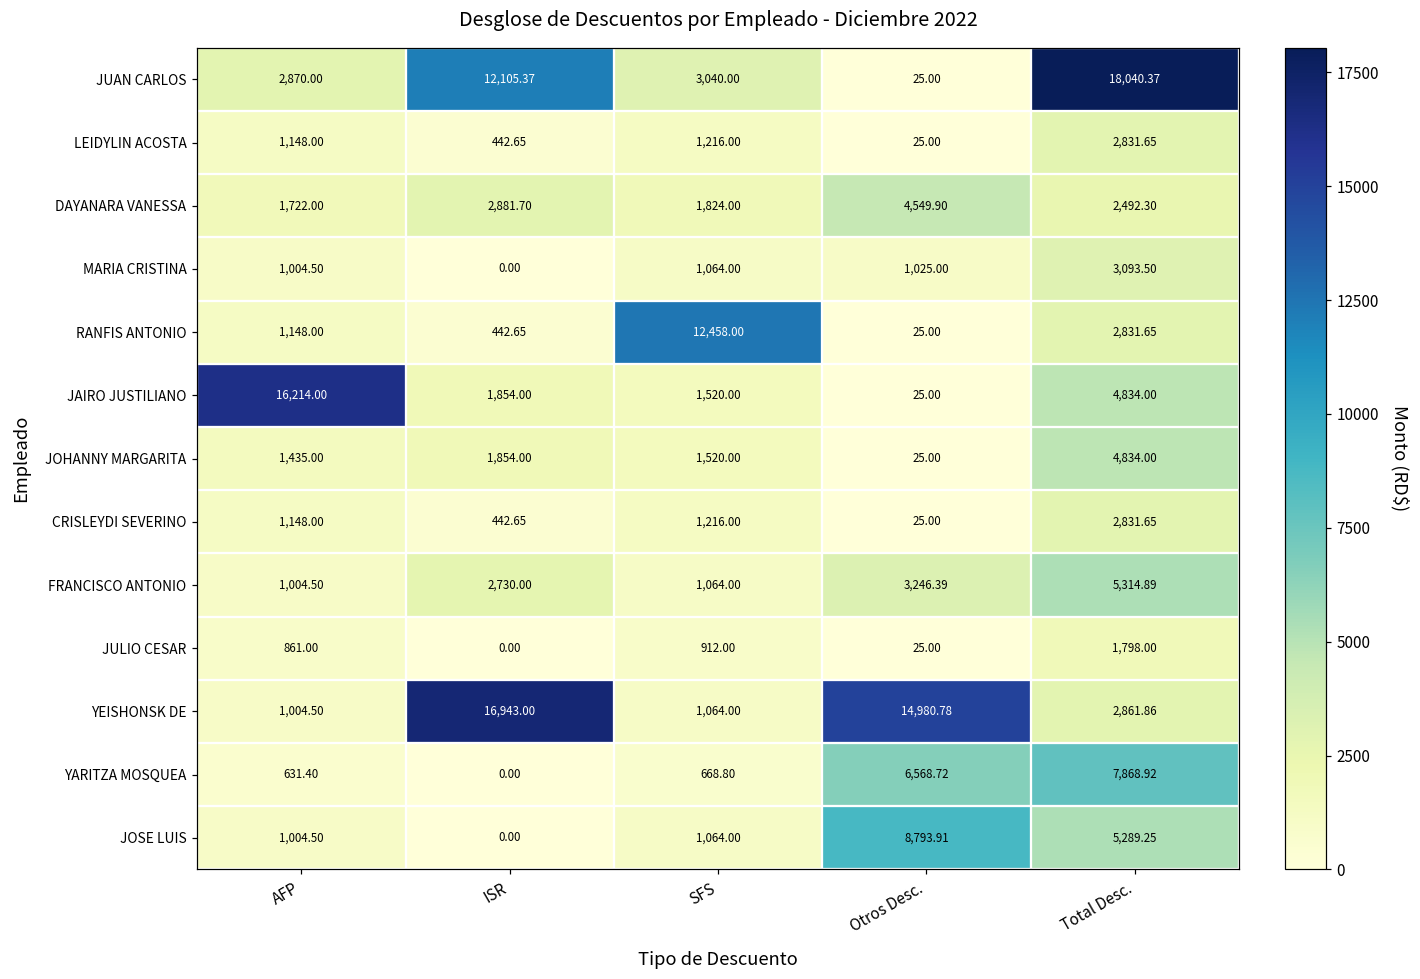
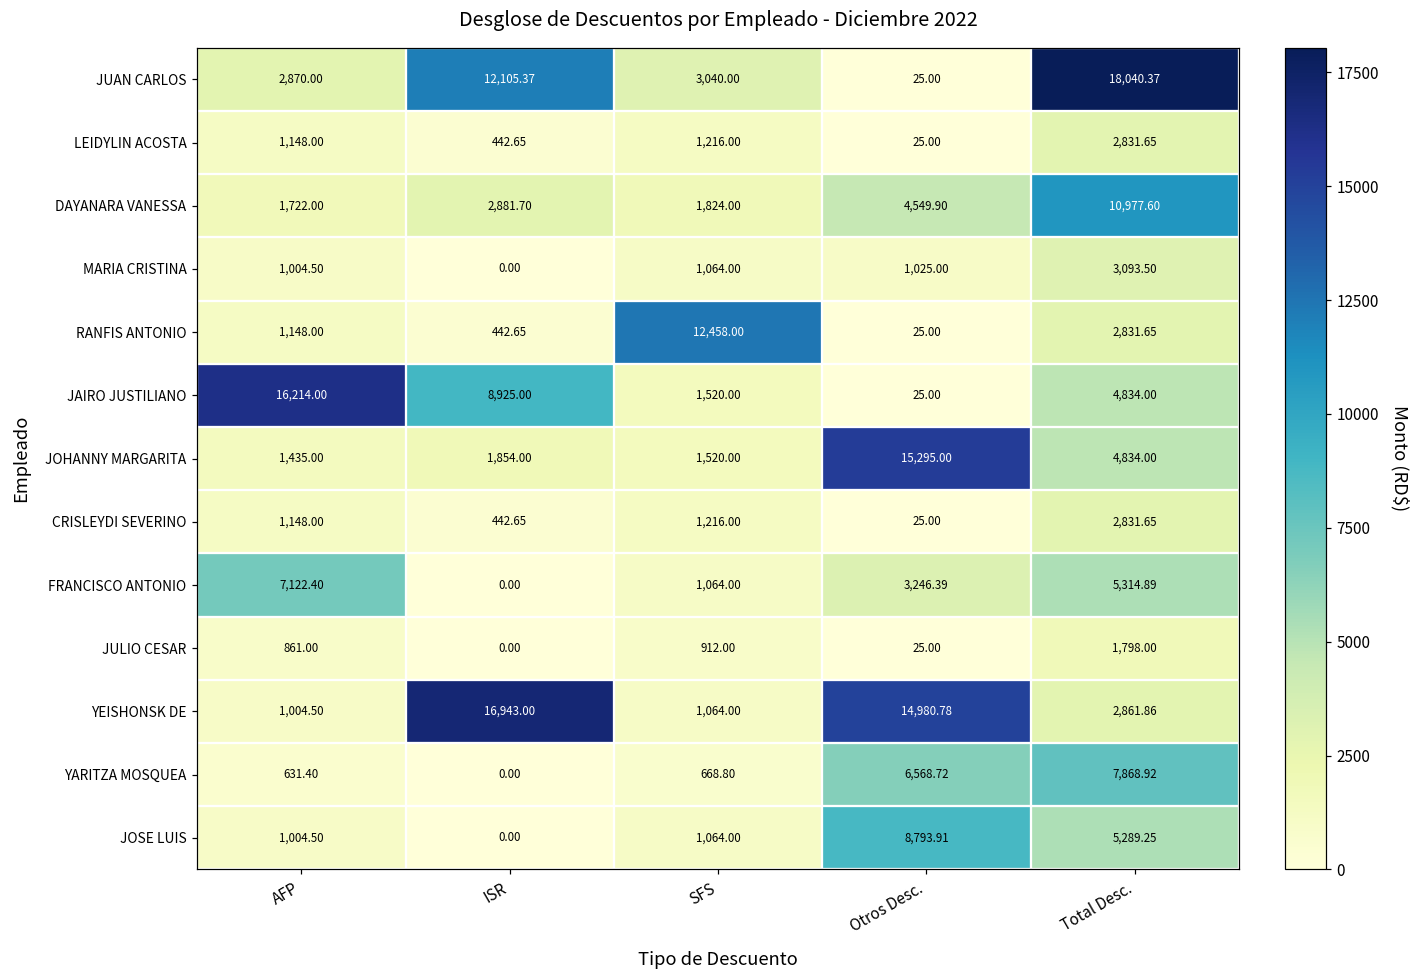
DAYANARA VANESSA, Total Desc.: 2,492.30 -> 10,977.60
JAIRO JUSTILIANO, ISR: 1,854.00 -> 8,925.00
JOHANNY MARGARITA, Otros Desc.: 25.00 -> 15,295.00
FRANCISCO ANTONIO, AFP: 1,004.50 -> 7,122.40
FRANCISCO ANTONIO, ISR: 2,730.00 -> 0.00
